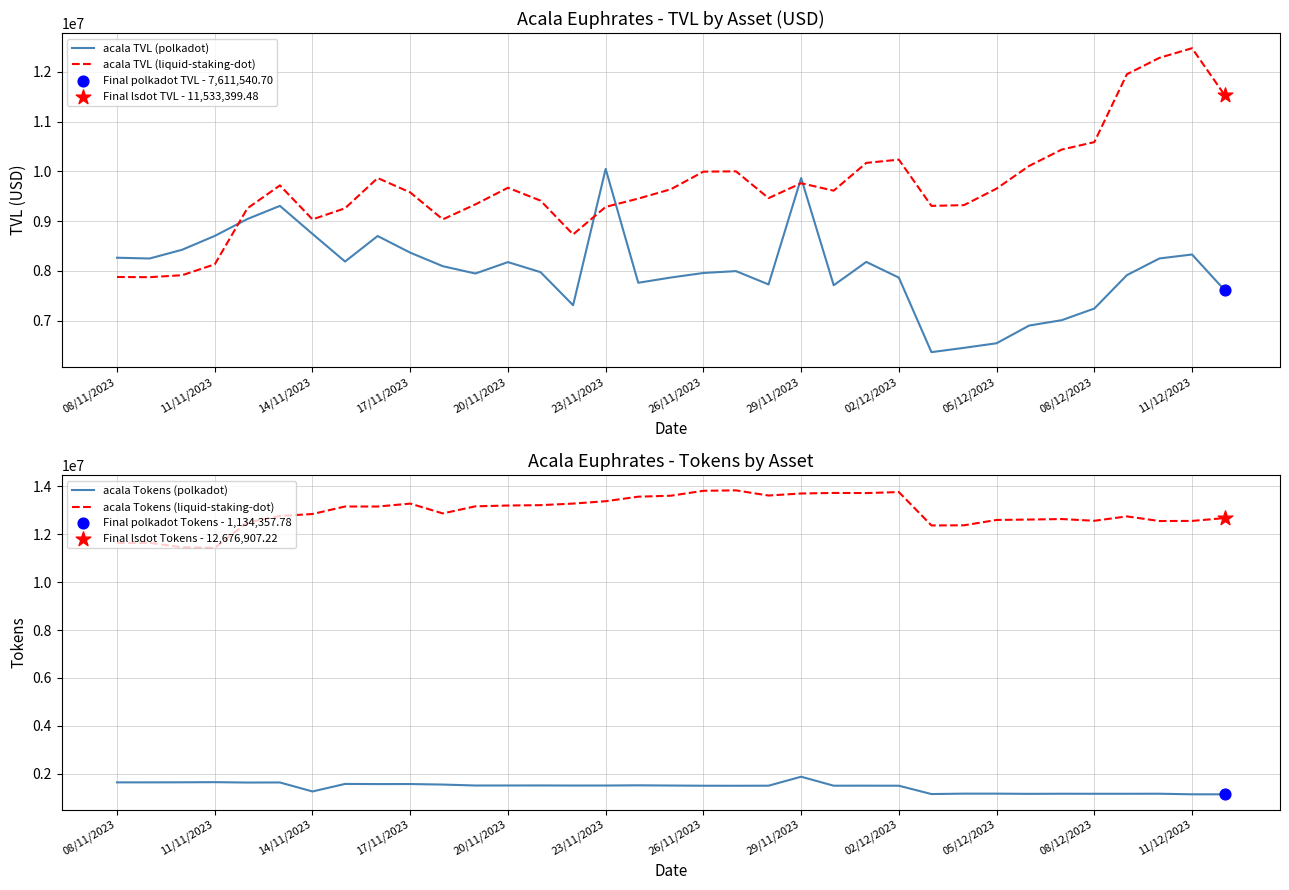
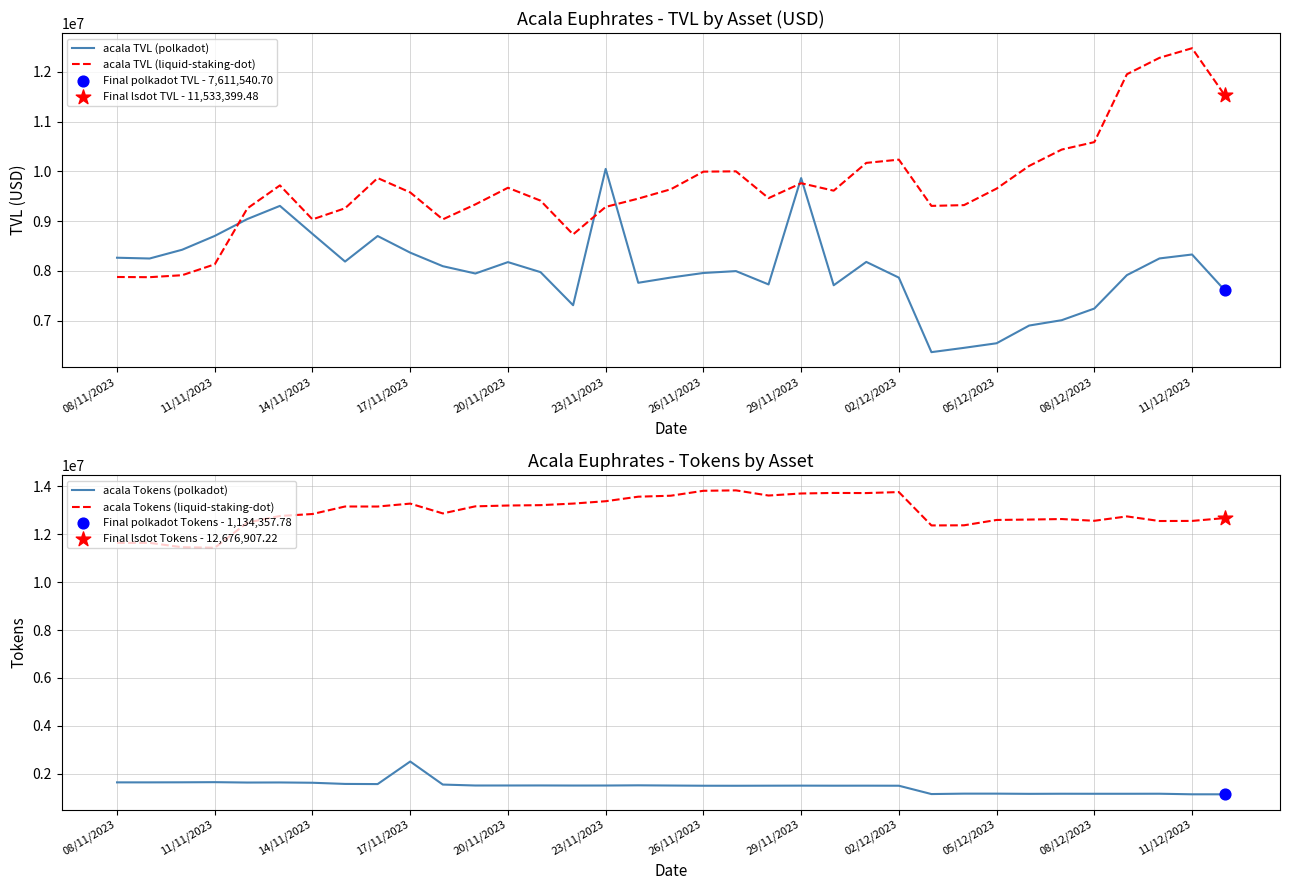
Acala Euphrates - Tokens by Asset, acala Tokens (polkadot), 14/11/2023: 1300000 -> 1600000
Acala Euphrates - Tokens by Asset, acala Tokens (polkadot), 17/11/2023: 1600000 -> 2500000
Acala Euphrates - Tokens by Asset, acala Tokens (polkadot), 29/11/2023: 1900000 -> 1500000
